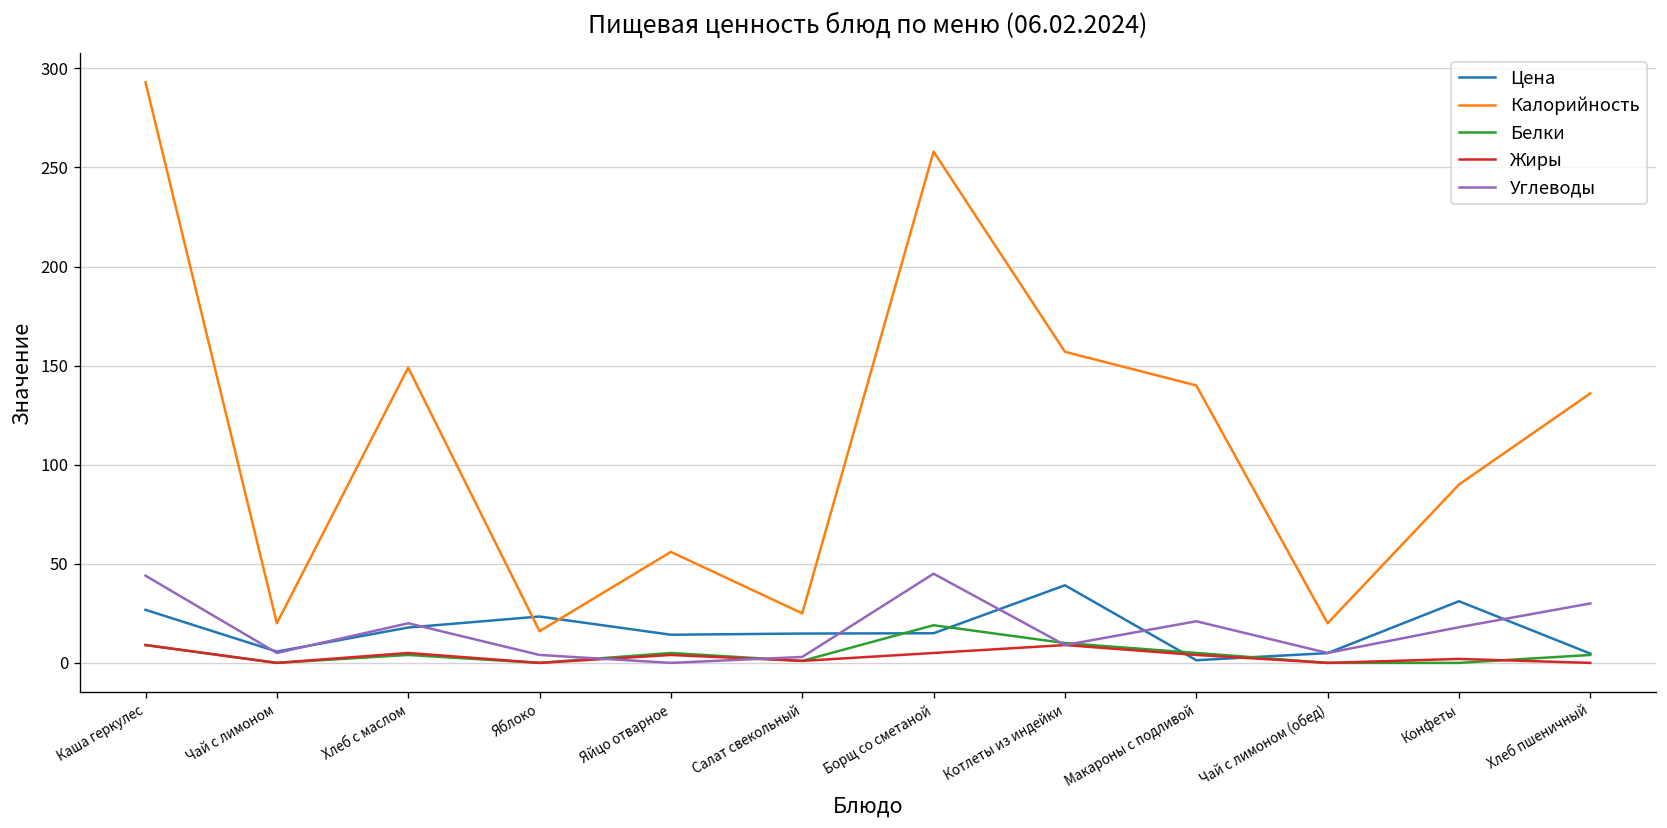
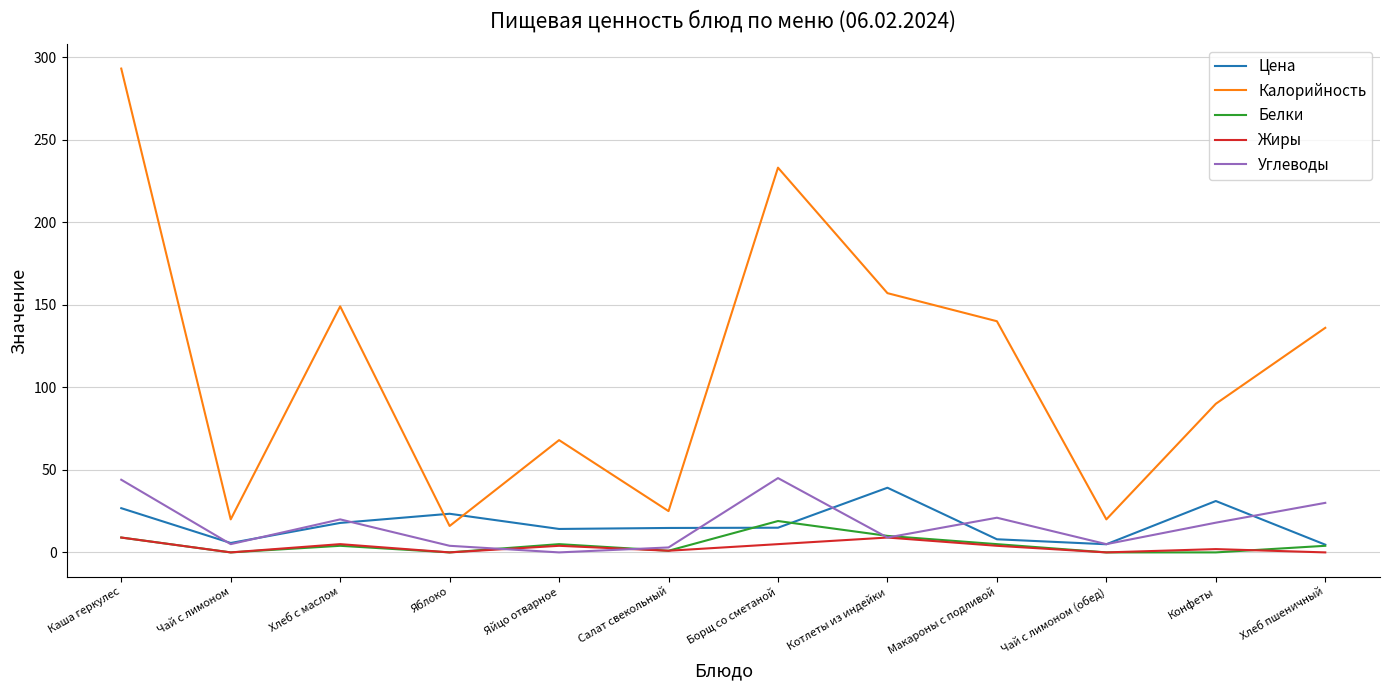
Калорийность, Яйцо отварное: 56 -> 68
Калорийность, Борщ со сметаной: 258 -> 233
Цена, Макароны с подливой: 1 -> 8
